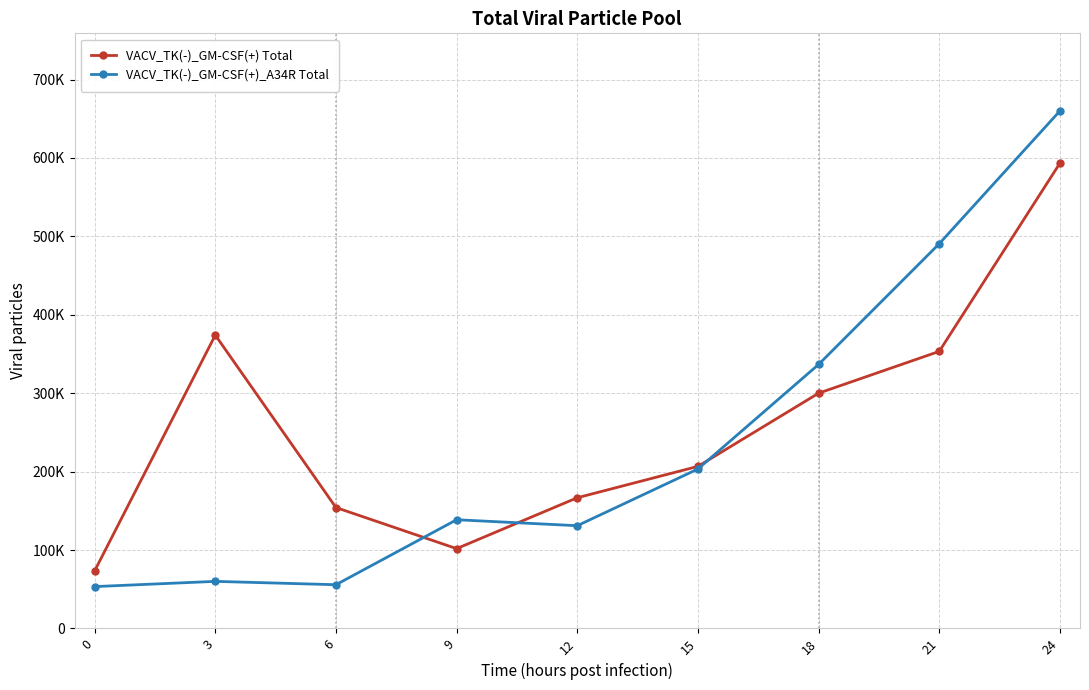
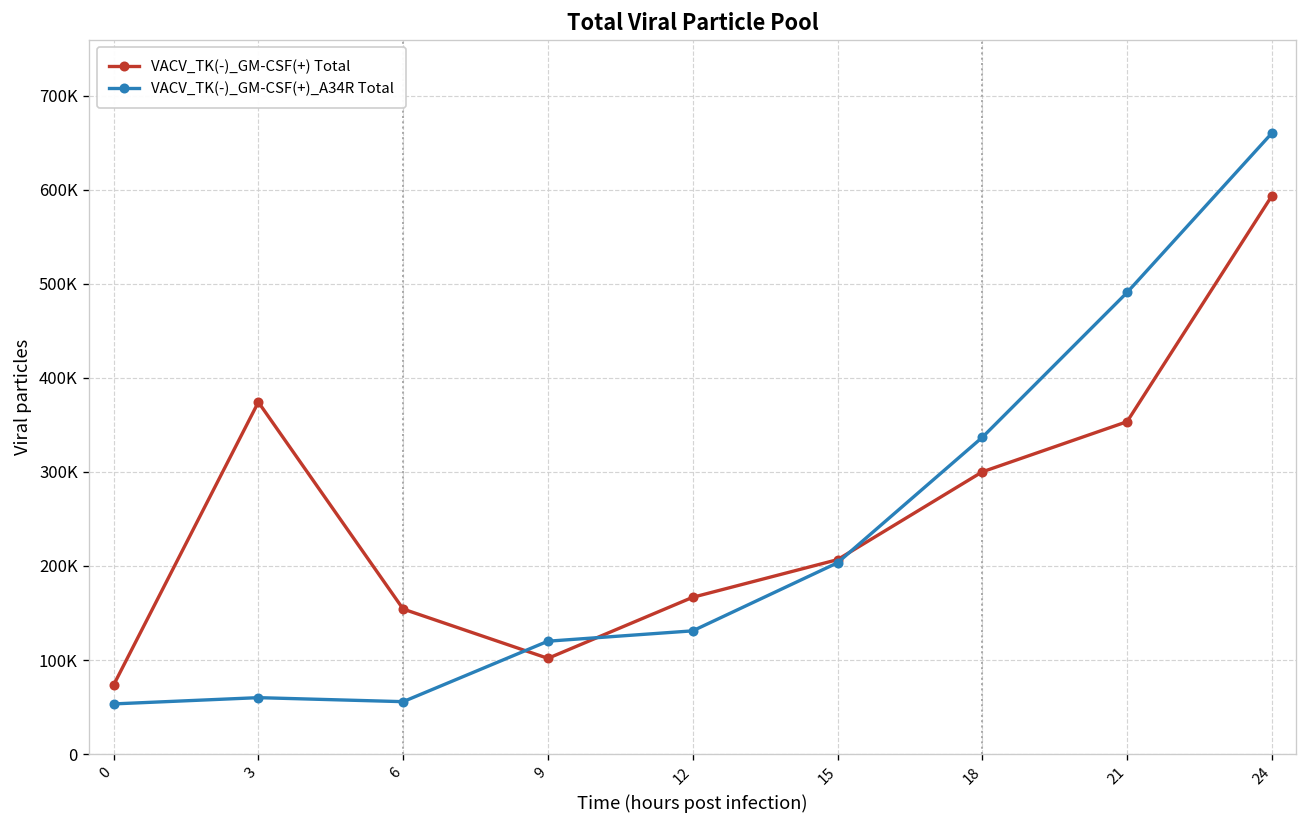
VACV_TK(-)_GM-CSF(+)_A34R Total, 9: 140000 -> 120000
